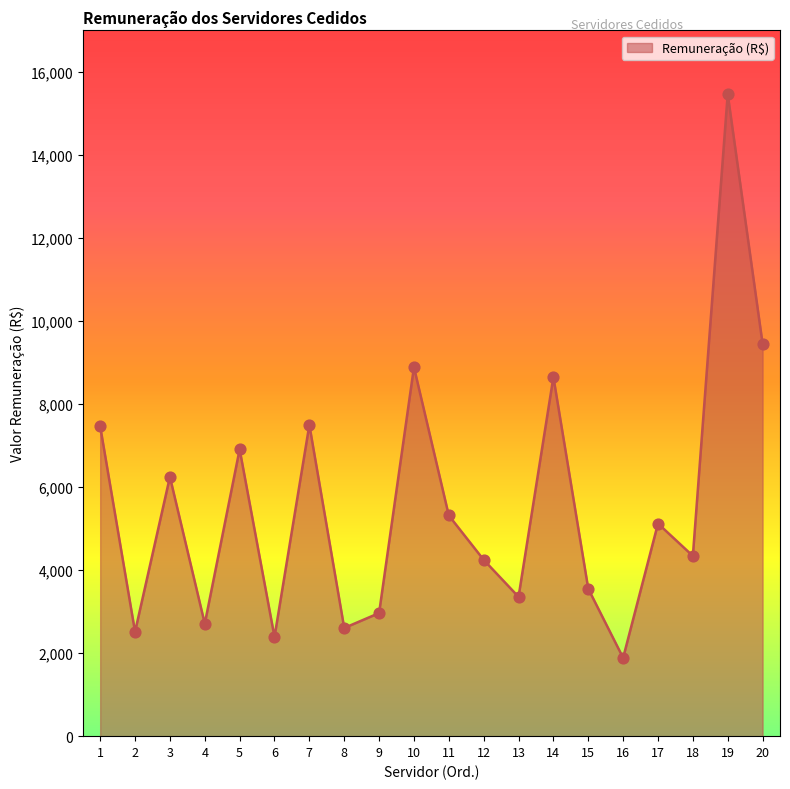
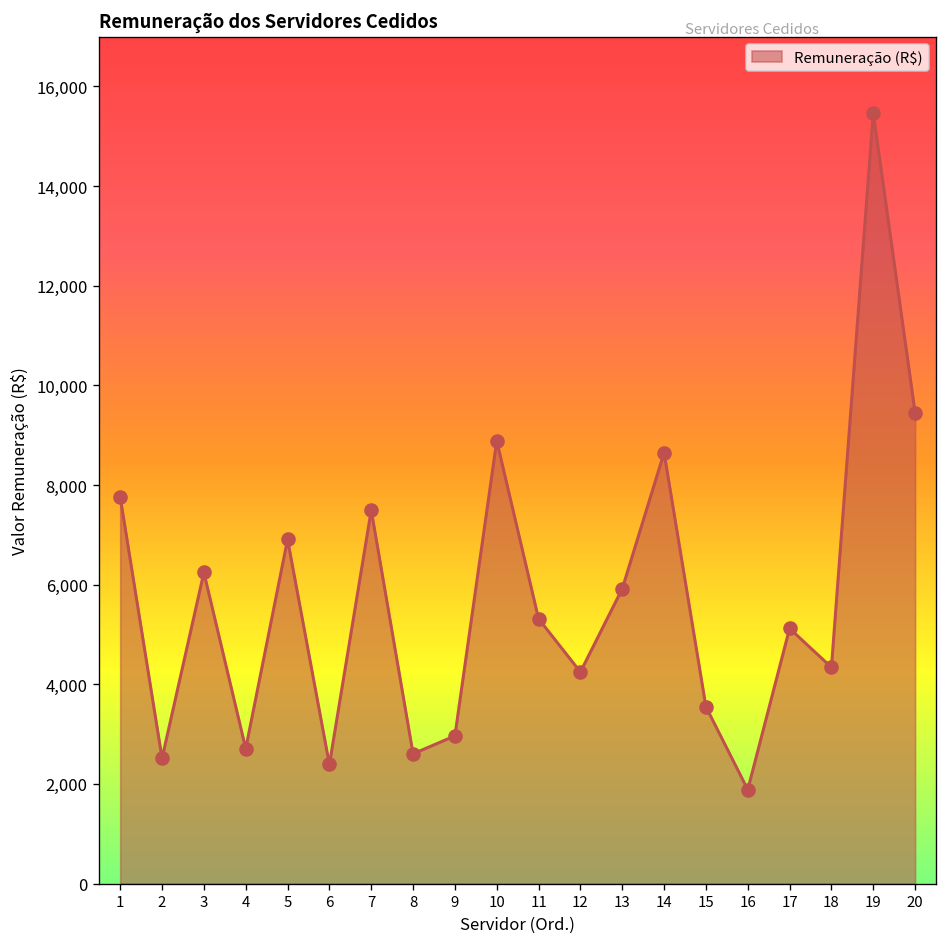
1: 7,500 -> 7,800
13: 3,400 -> 5,900
